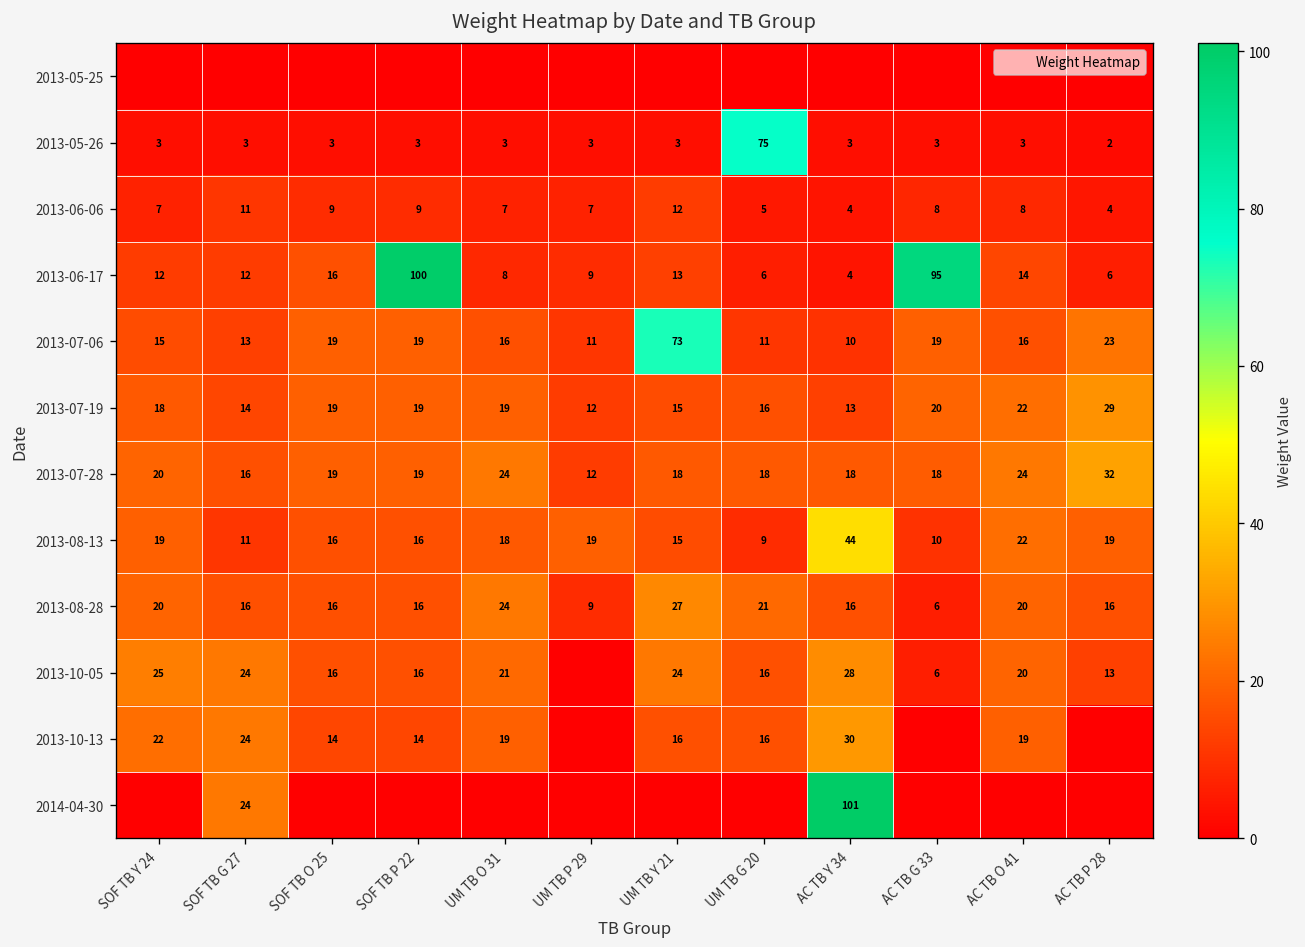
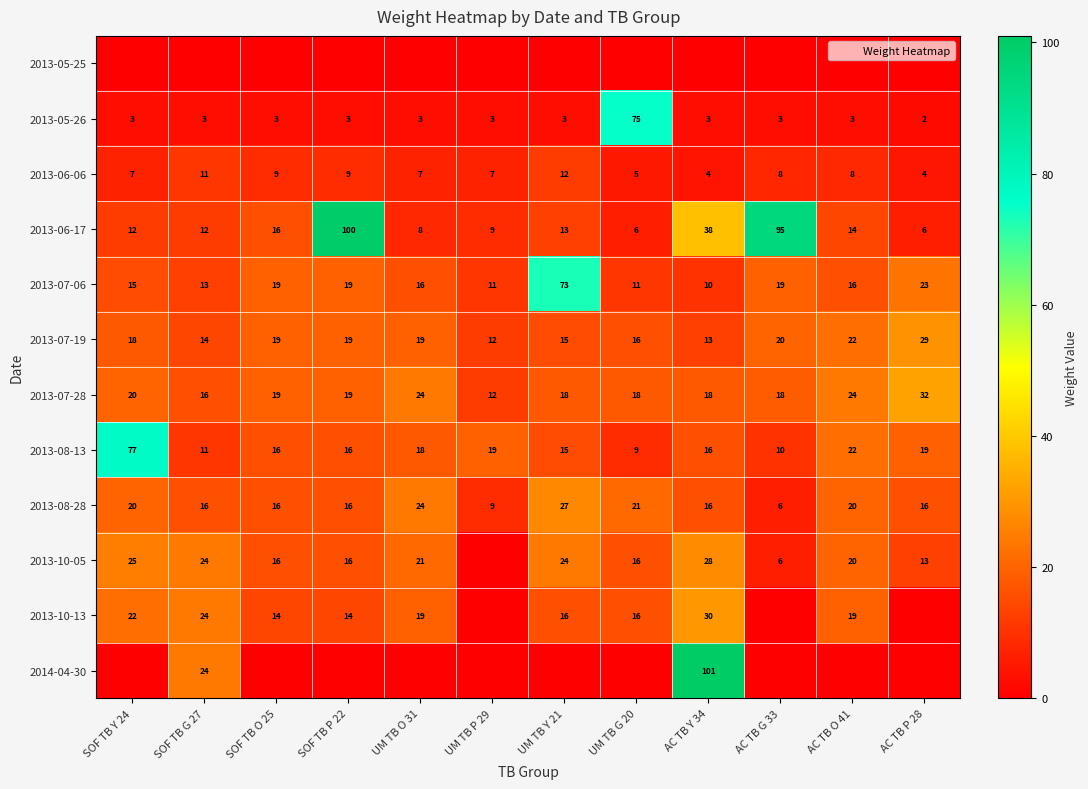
2013-06-17, AC TB Y 34: 4 -> 38
2013-08-13, SOF TB Y 24: 19 -> 77
2013-08-13, AC TB Y 34: 44 -> 16
